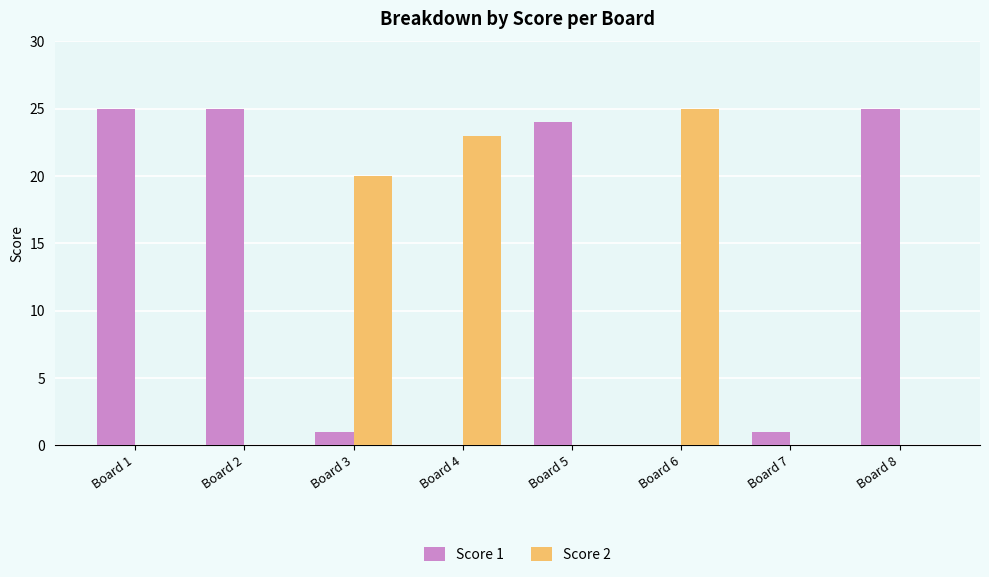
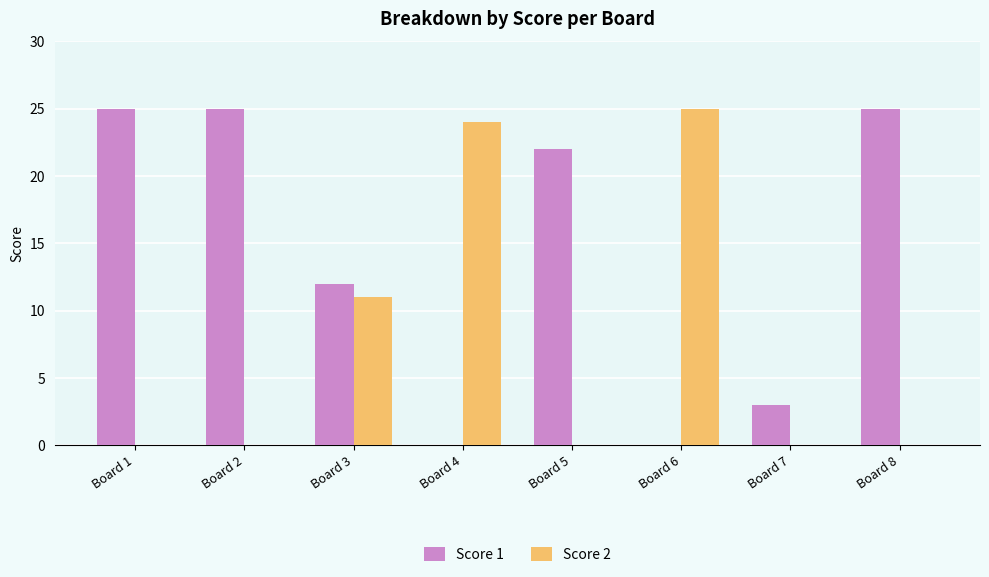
Score 1, Board 3: 1 -> 12
Score 2, Board 3: 20 -> 11
Score 2, Board 4: 23 -> 24
Score 1, Board 5: 24 -> 22
Score 1, Board 7: 1 -> 3
